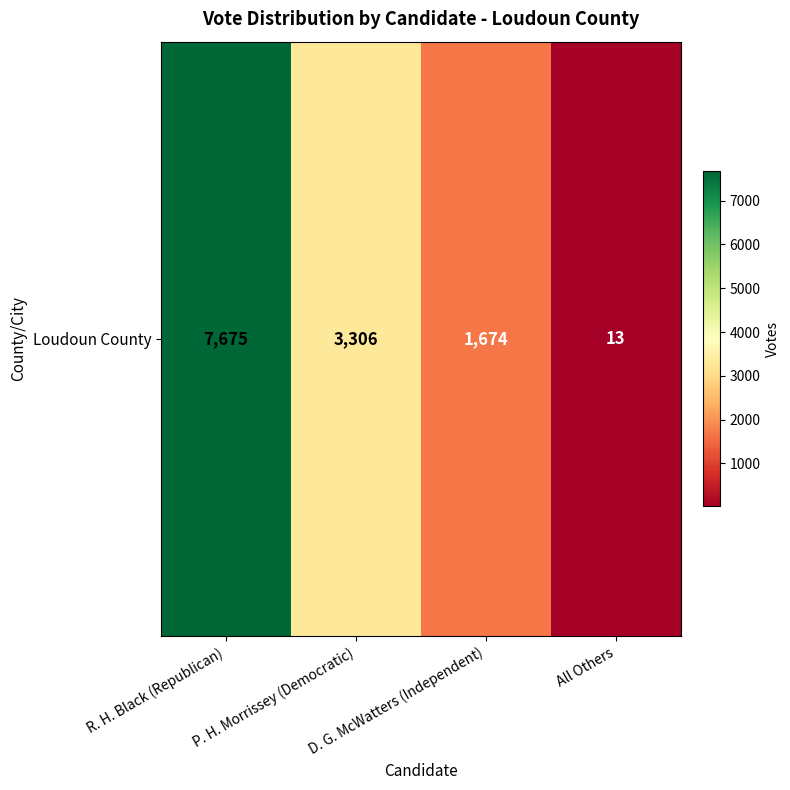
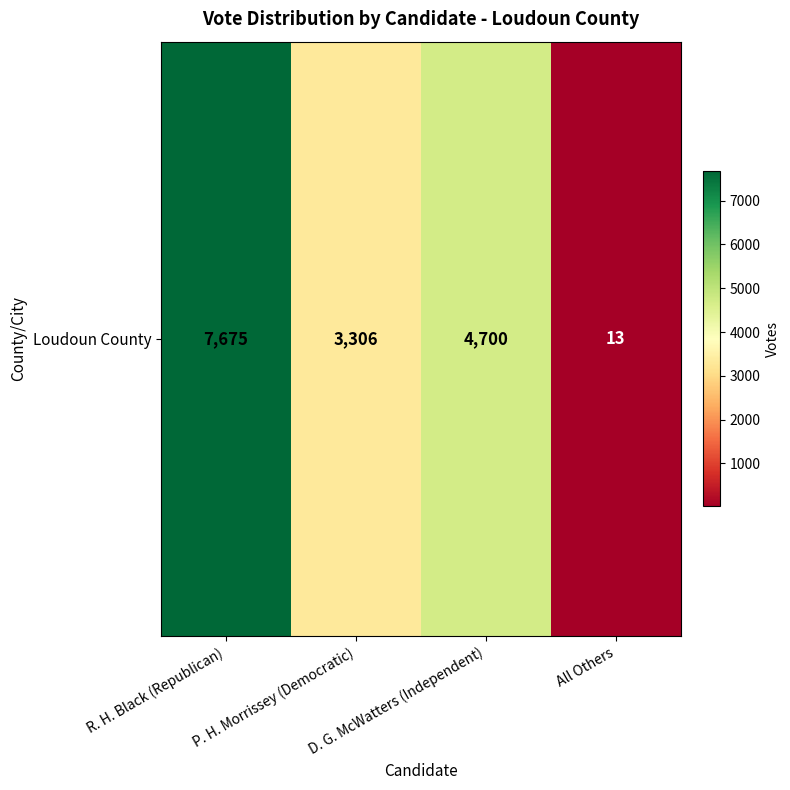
Loudoun County, D. G. McWatters (Independent): 1,674 -> 4,700
